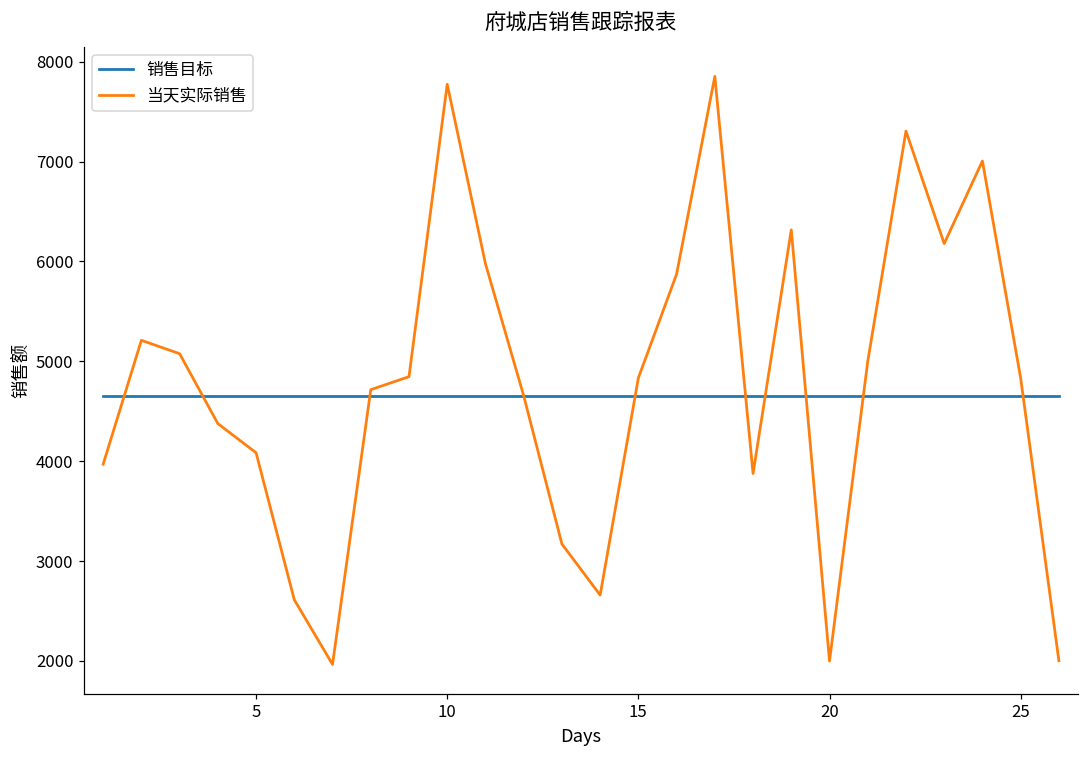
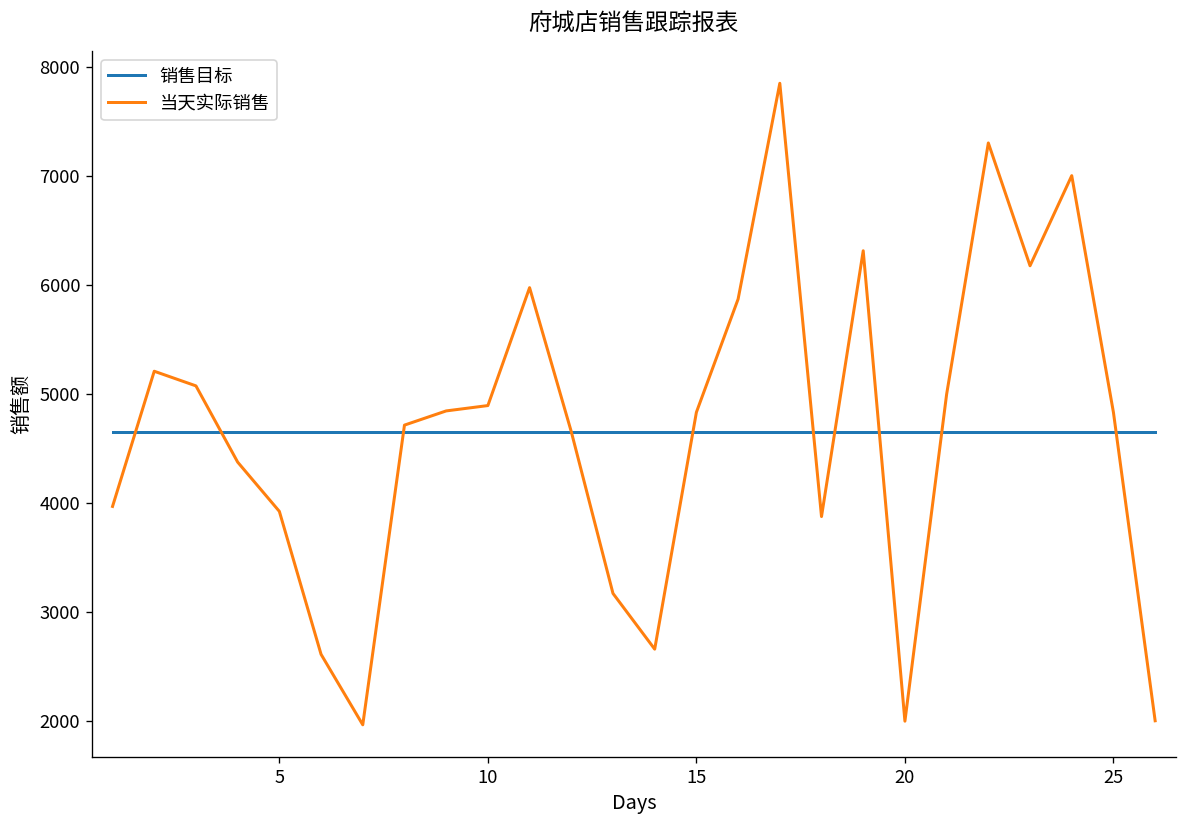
当天实际销售, 5: 4100 -> 3900
当天实际销售, 10: 7800 -> 4900
